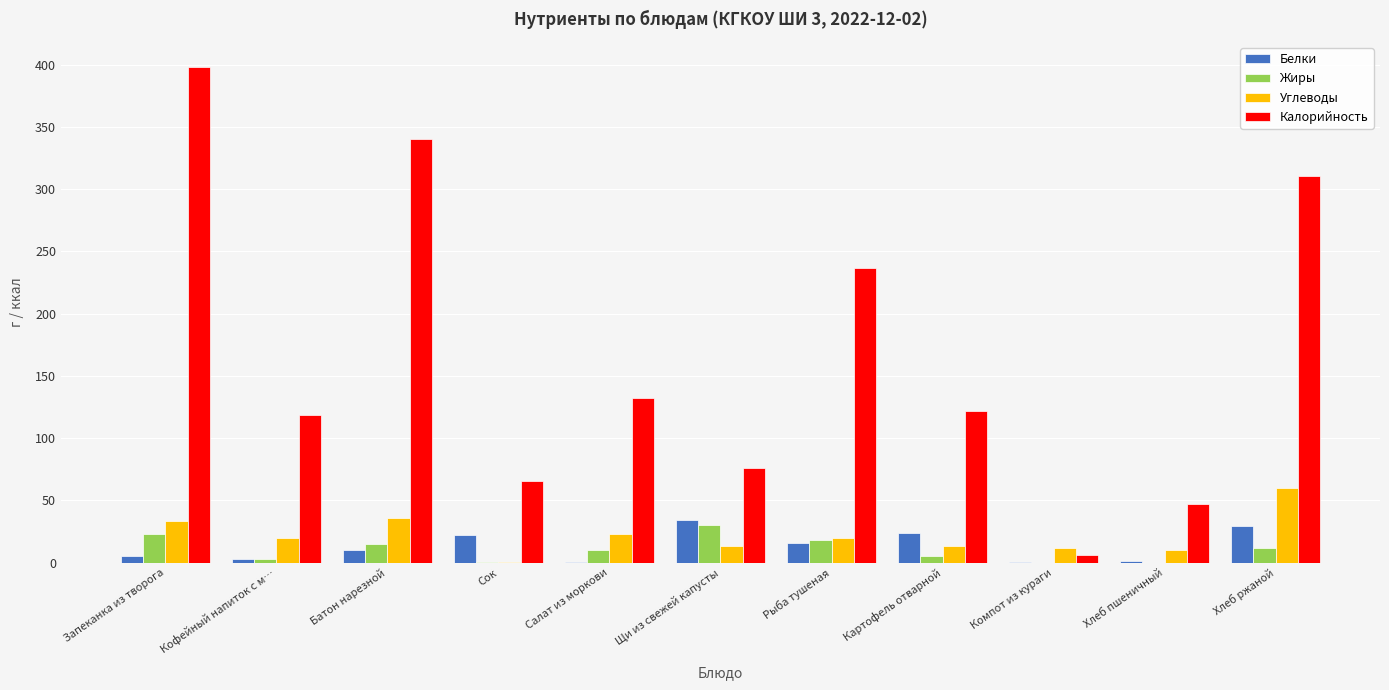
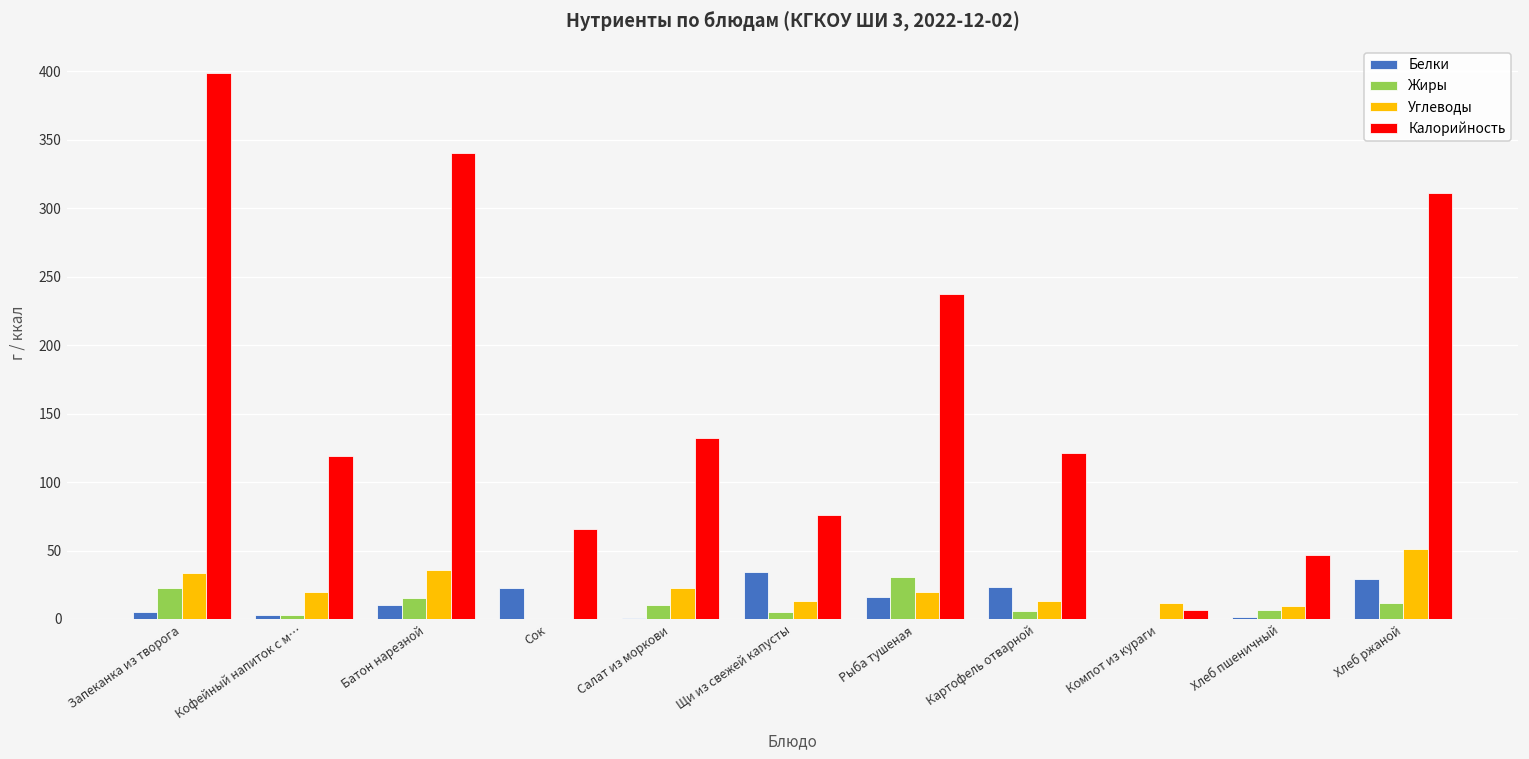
Жиры, Щи из свежей капусты: 30 -> 5
Жиры, Рыба тушеная: 18 -> 31
Жиры, Хлеб пшеничный: 0 -> 7
Углеводы, Хлеб ржаной: 60 -> 51
